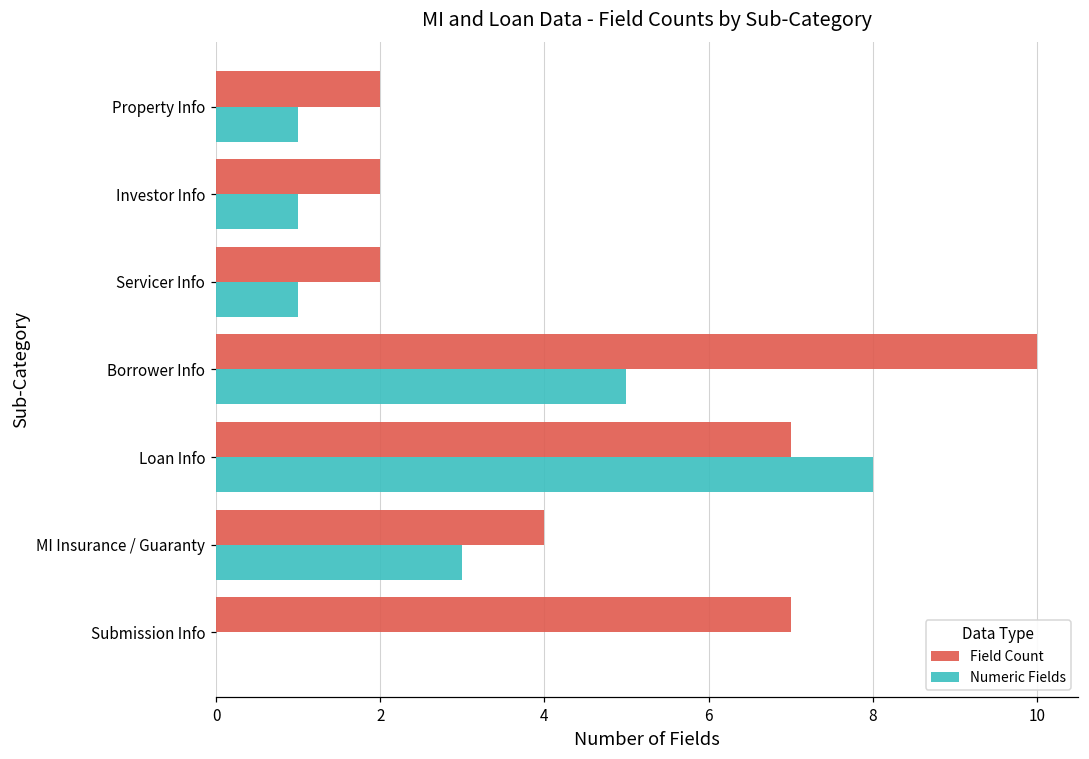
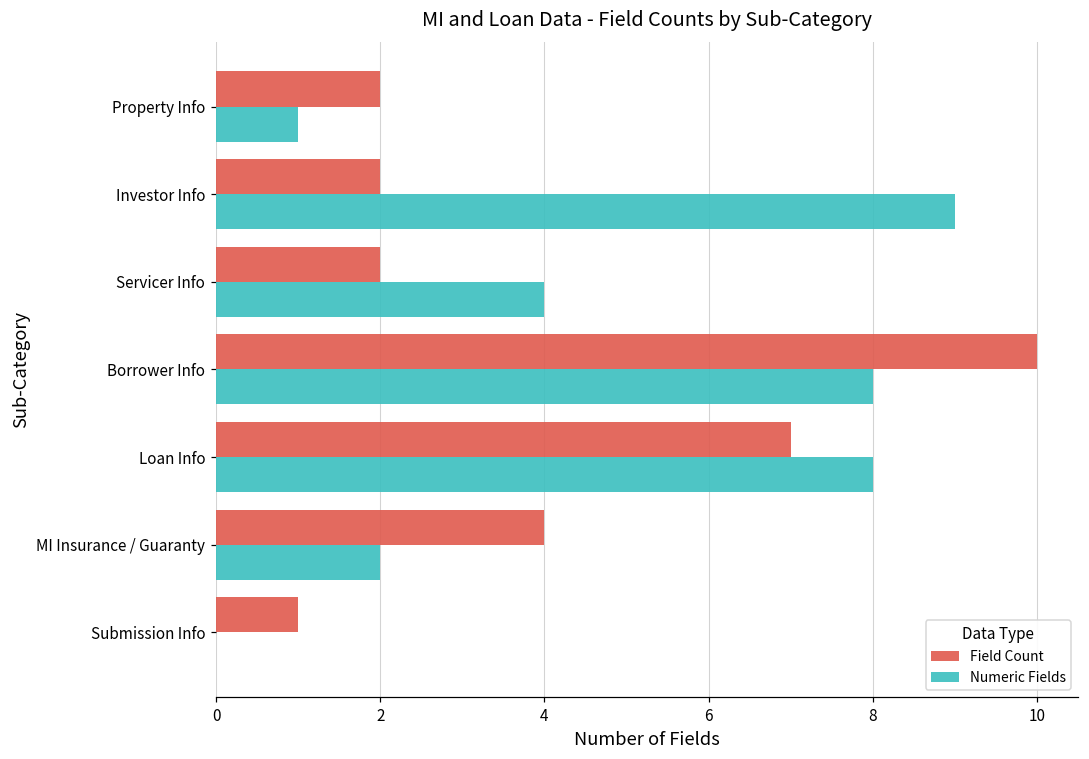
Numeric Fields, Investor Info: 1 -> 9
Numeric Fields, Servicer Info: 1 -> 4
Numeric Fields, Borrower Info: 5 -> 8
Numeric Fields, MI Insurance / Guaranty: 3 -> 2
Field Count, Submission Info: 7 -> 1
